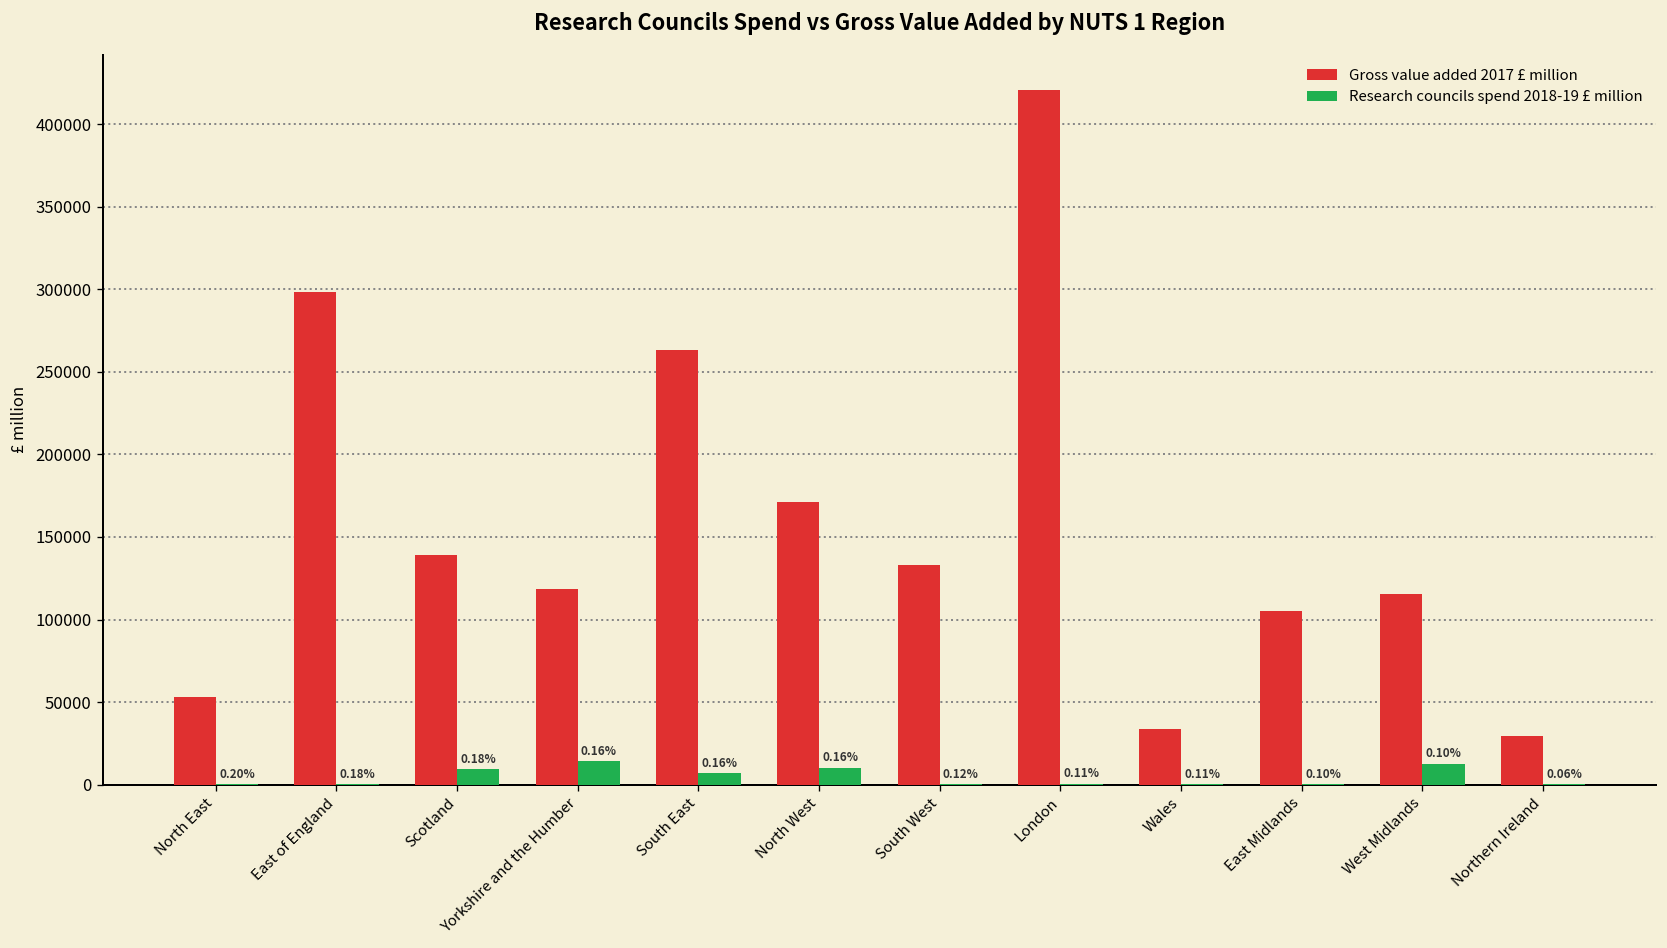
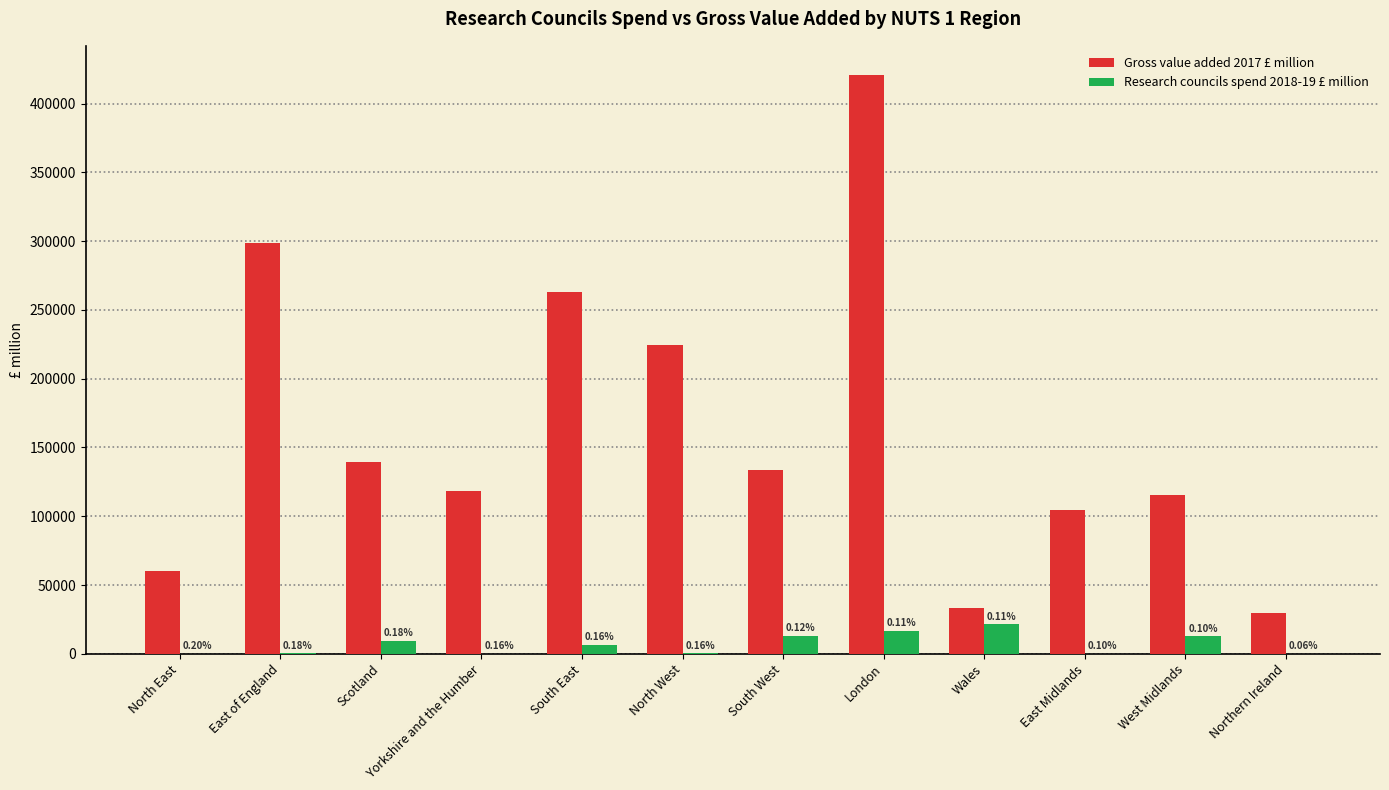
Gross value added 2017 £ million, North East: 53000 -> 60000
Research councils spend 2018-19 £ million, Yorkshire and the Humber: 14000 -> 0
Gross value added 2017 £ million, North West: 171000 -> 225000
Research councils spend 2018-19 £ million, North West: 10000 -> 0
Research councils spend 2018-19 £ million, South West: 0 -> 13000
Research councils spend 2018-19 £ million, London: 0 -> 17000
Research councils spend 2018-19 £ million, Wales: 0 -> 21000
